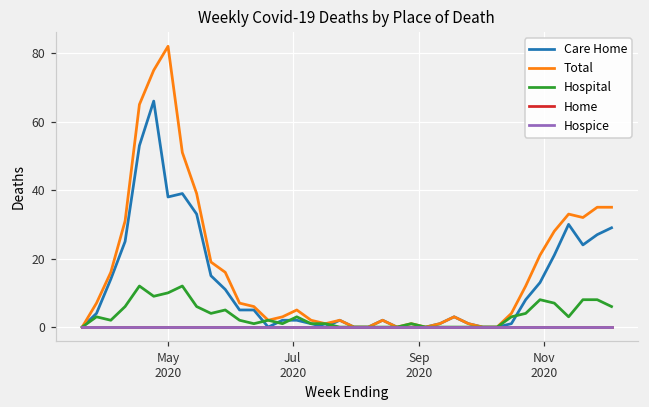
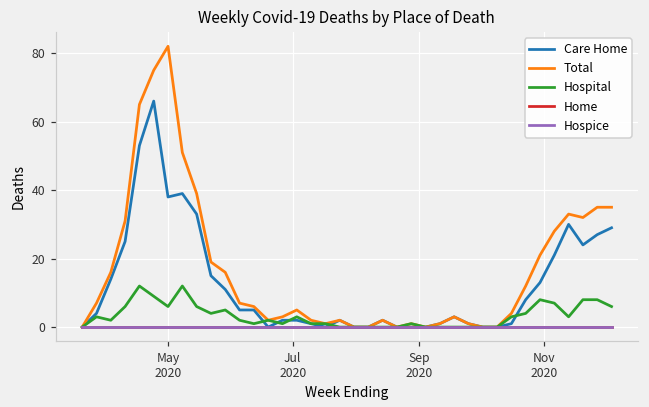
Hospital, May 2020: 10 -> 6
